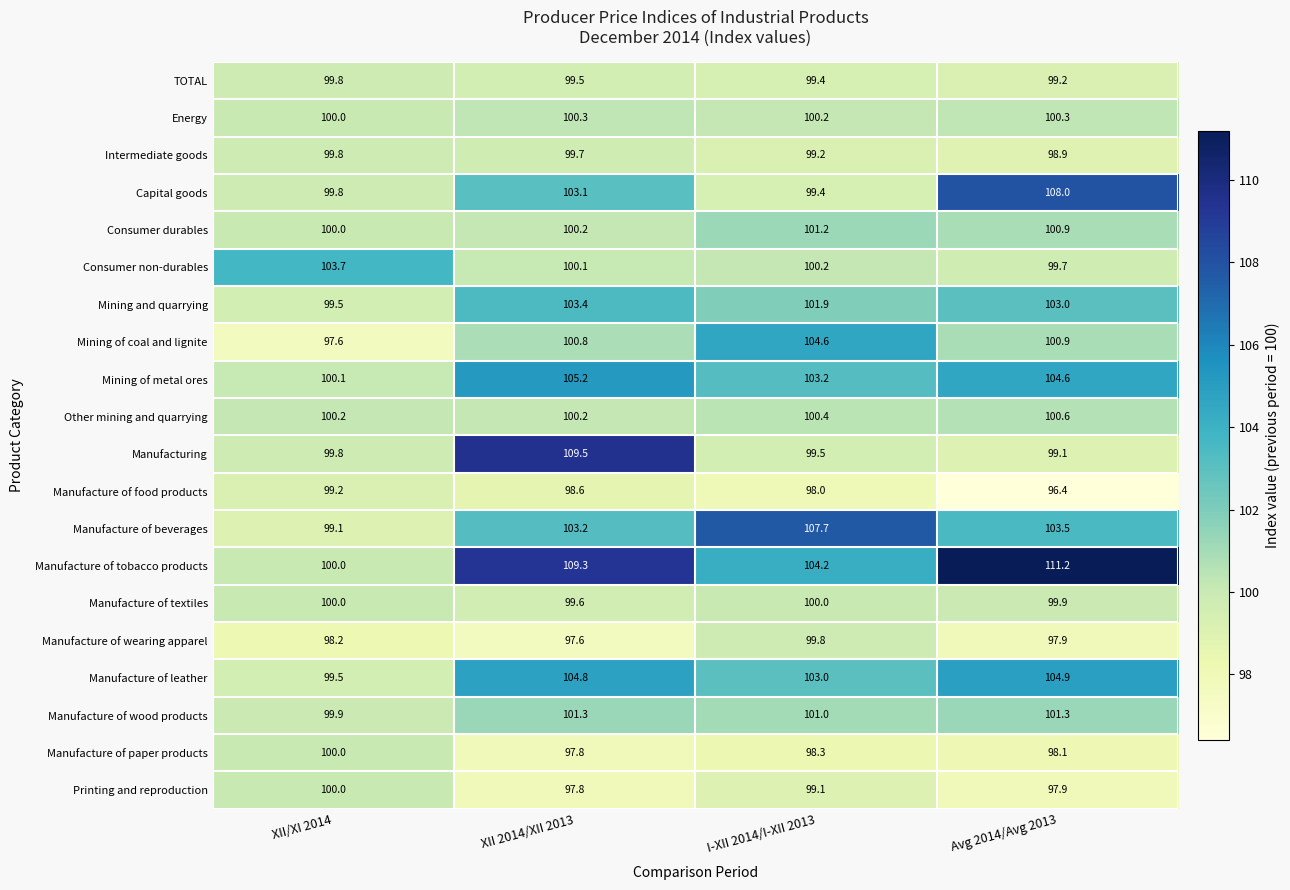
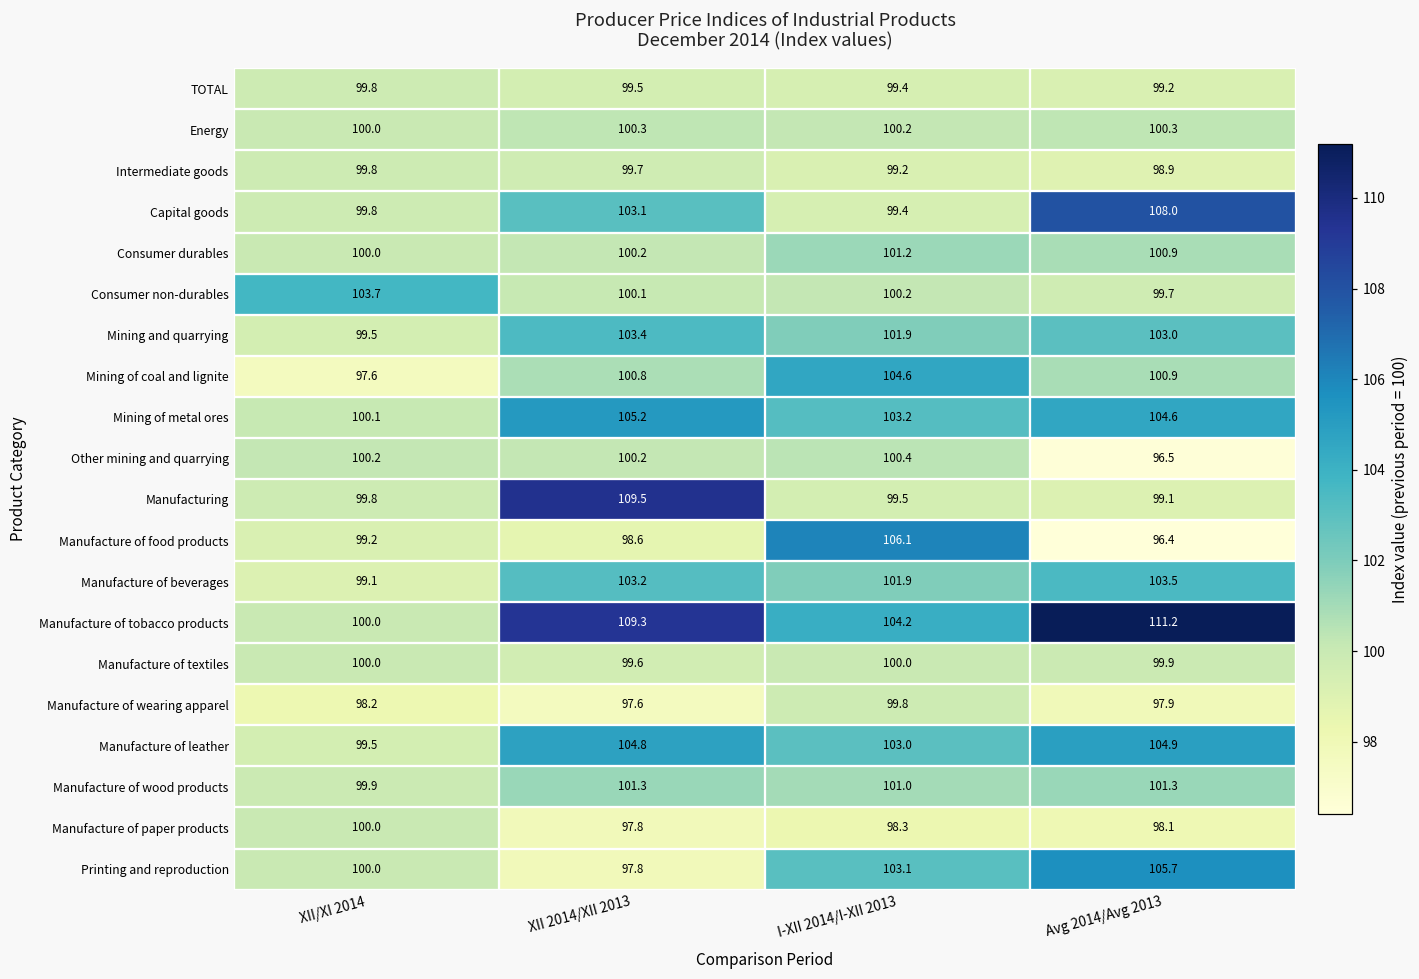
Other mining and quarrying, Avg 2014/Avg 2013: 100.6 -> 96.5
Manufacture of food products, I-XII 2014/I-XII 2013: 98.0 -> 106.1
Manufacture of beverages, I-XII 2014/I-XII 2013: 107.7 -> 101.9
Printing and reproduction, I-XII 2014/I-XII 2013: 99.1 -> 103.1
Printing and reproduction, Avg 2014/Avg 2013: 97.9 -> 105.7
